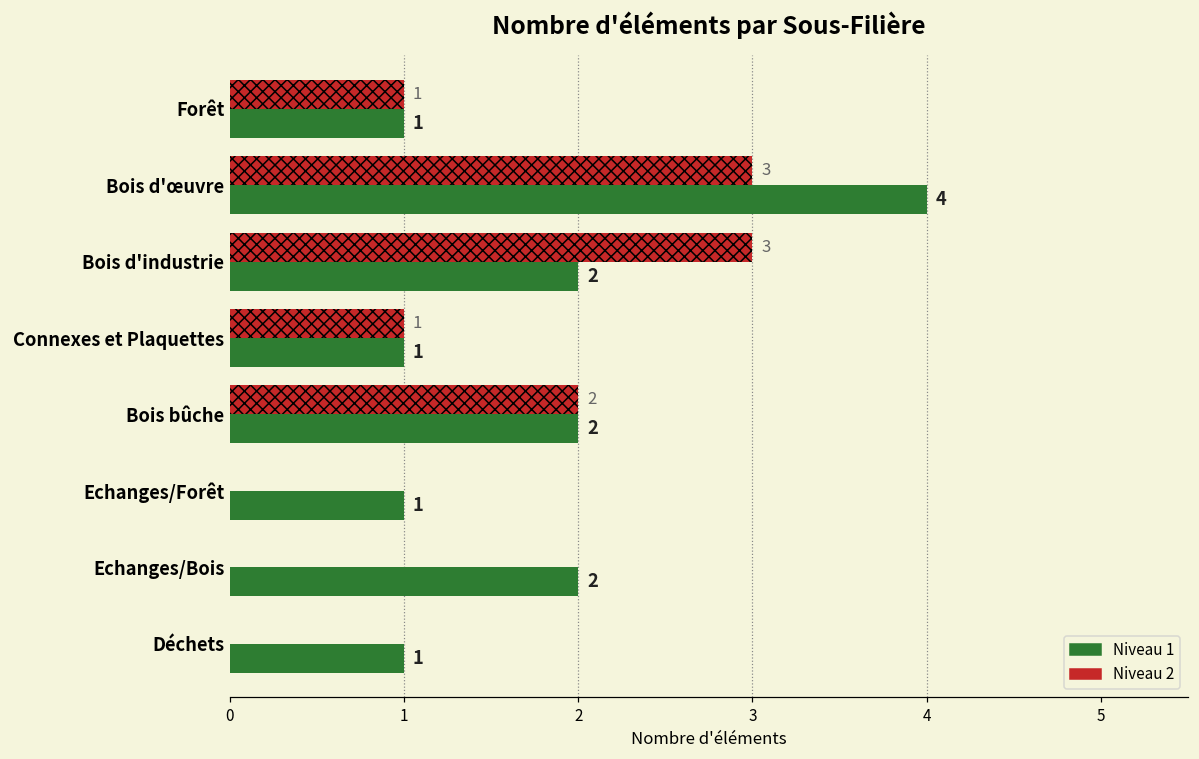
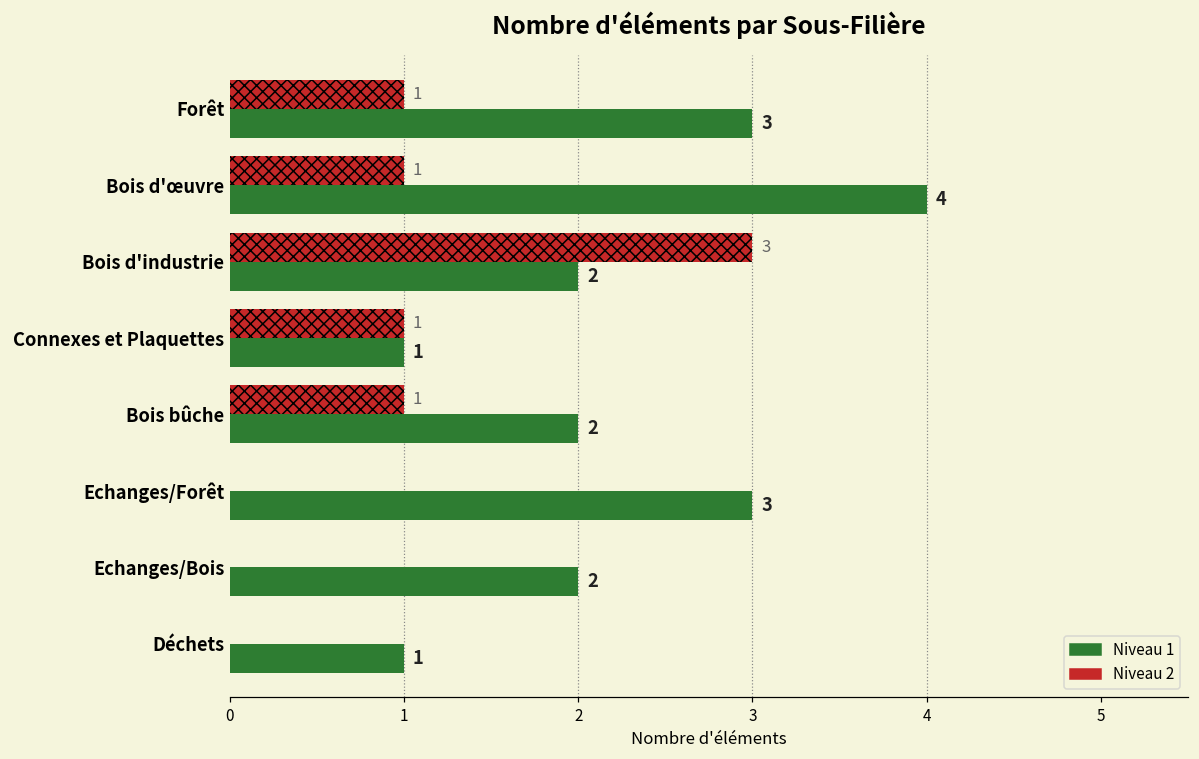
Niveau 1, Forêt: 1 -> 3
Niveau 2, Bois d'œuvre: 3 -> 1
Niveau 2, Bois bûche: 2 -> 1
Niveau 1, Echanges/Forêt: 1 -> 3
